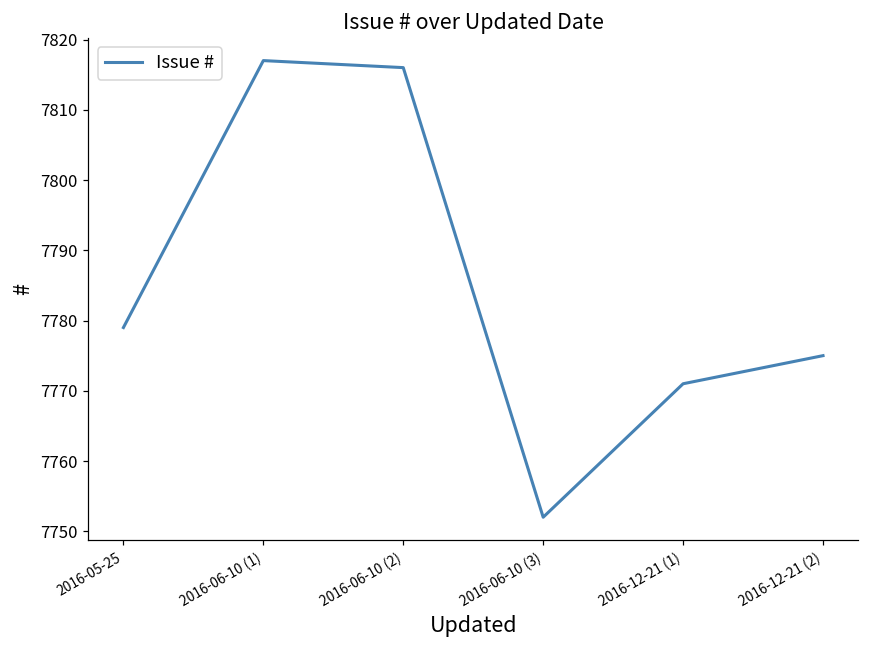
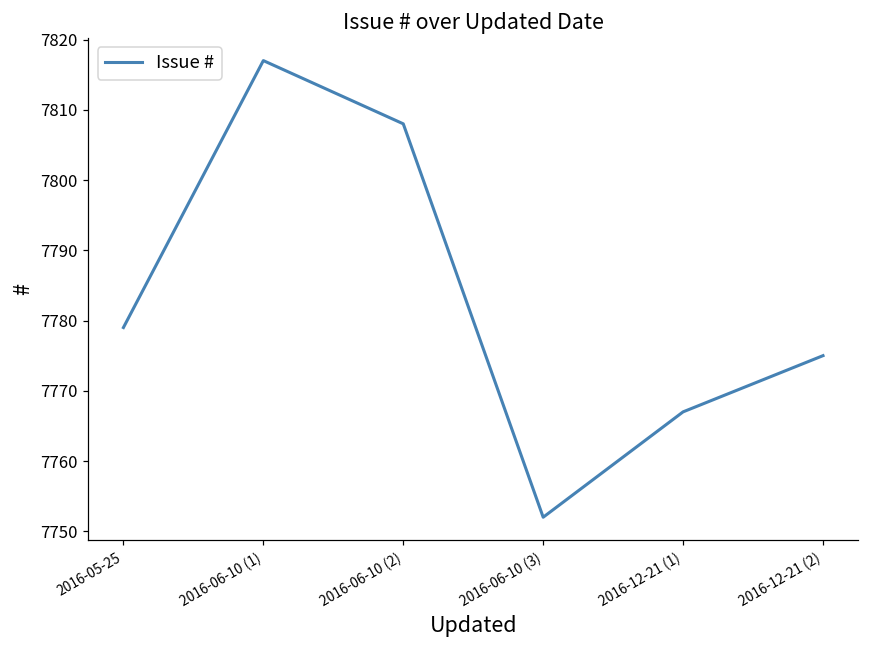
2016-06-10 (2): 7816 -> 7808
2016-12-21 (1): 7771 -> 7767
